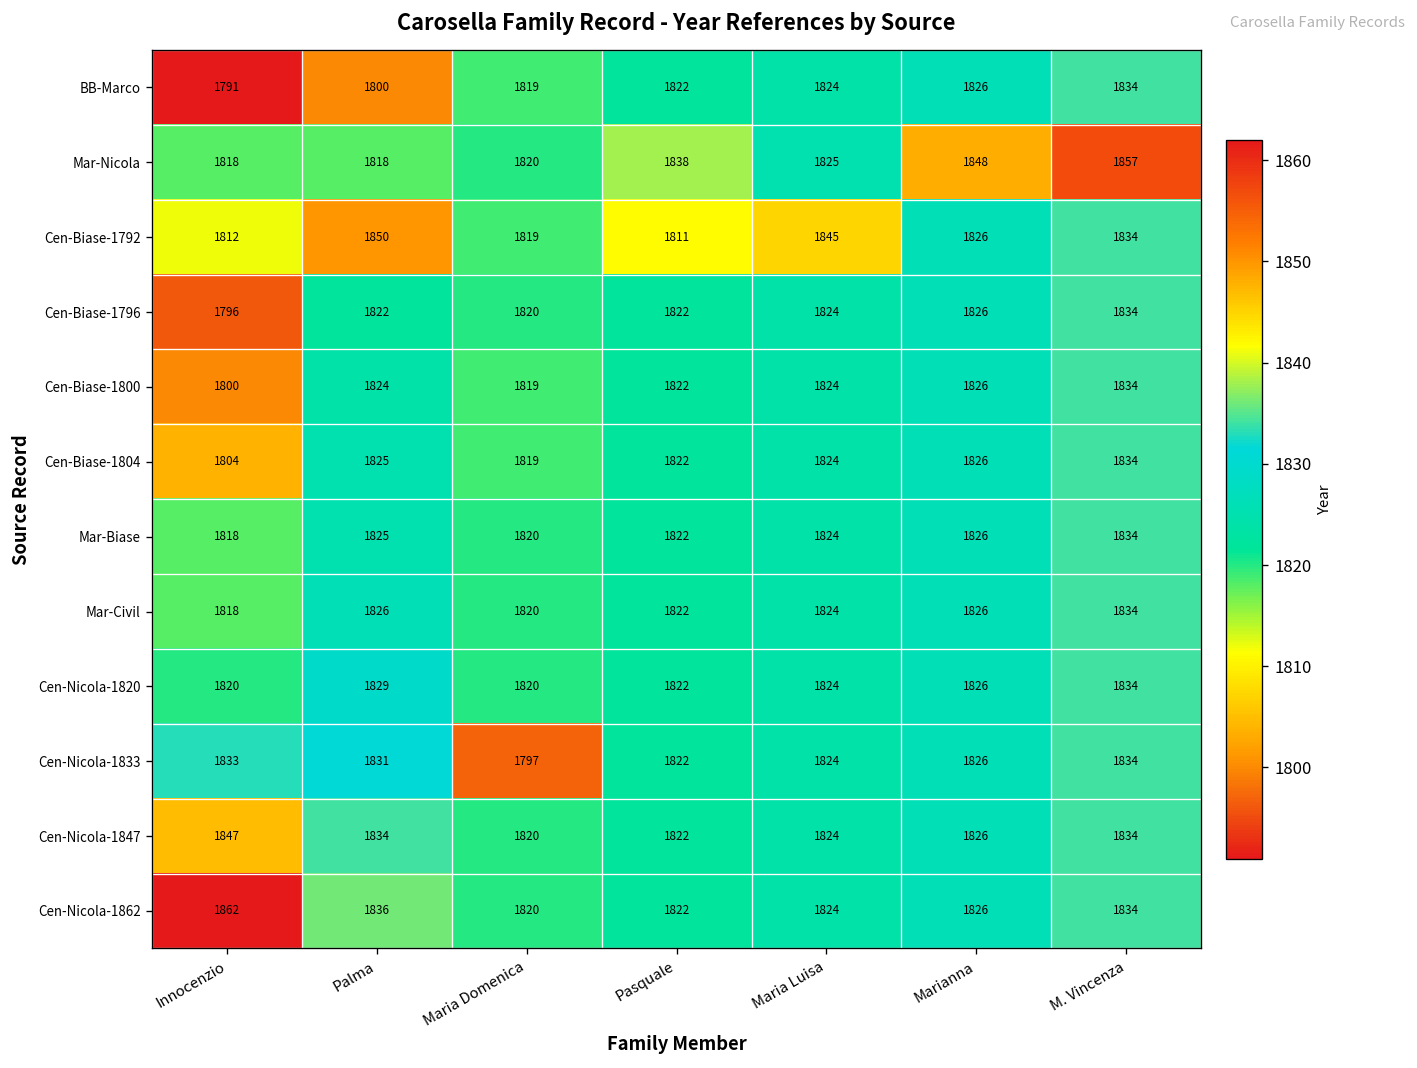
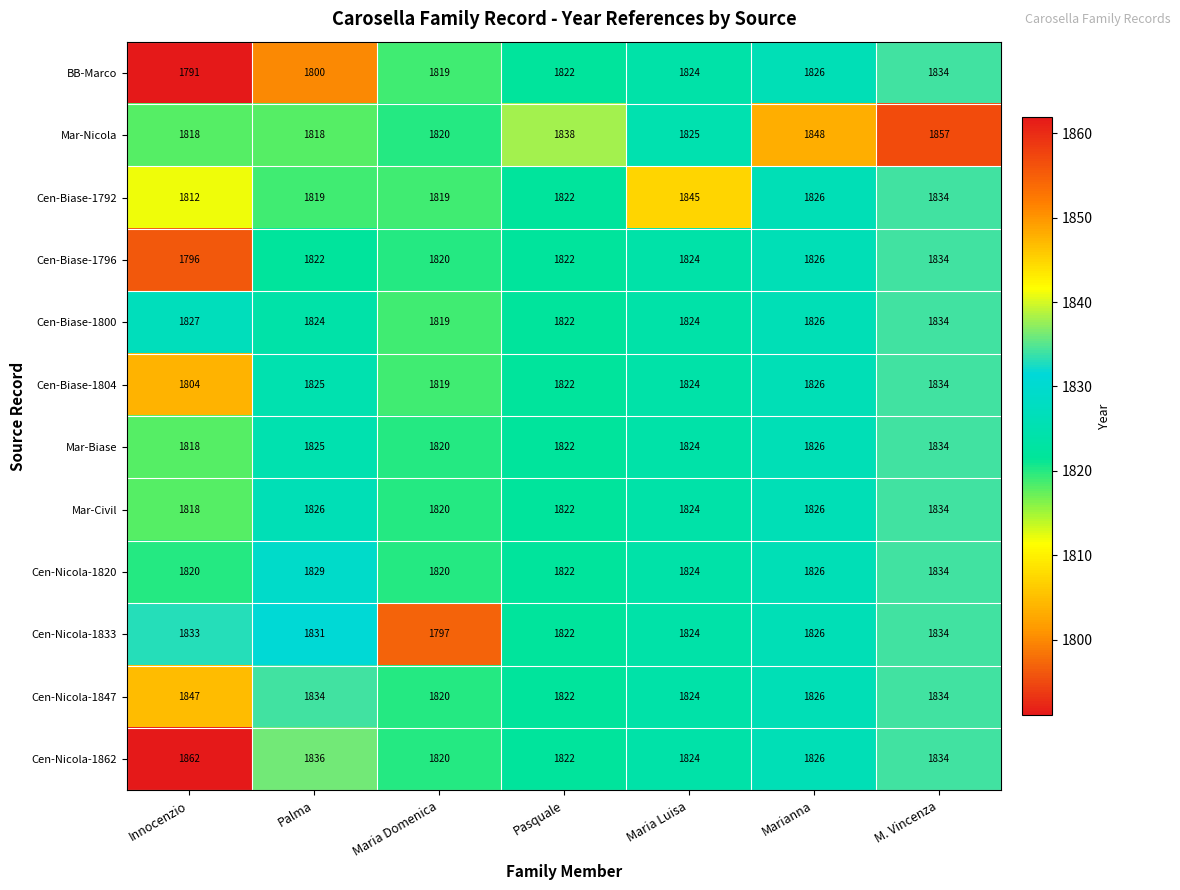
Cen-Biase-1792, Palma: 1850 -> 1819
Cen-Biase-1792, Pasquale: 1811 -> 1822
Cen-Biase-1800, Innocenzio: 1800 -> 1827
